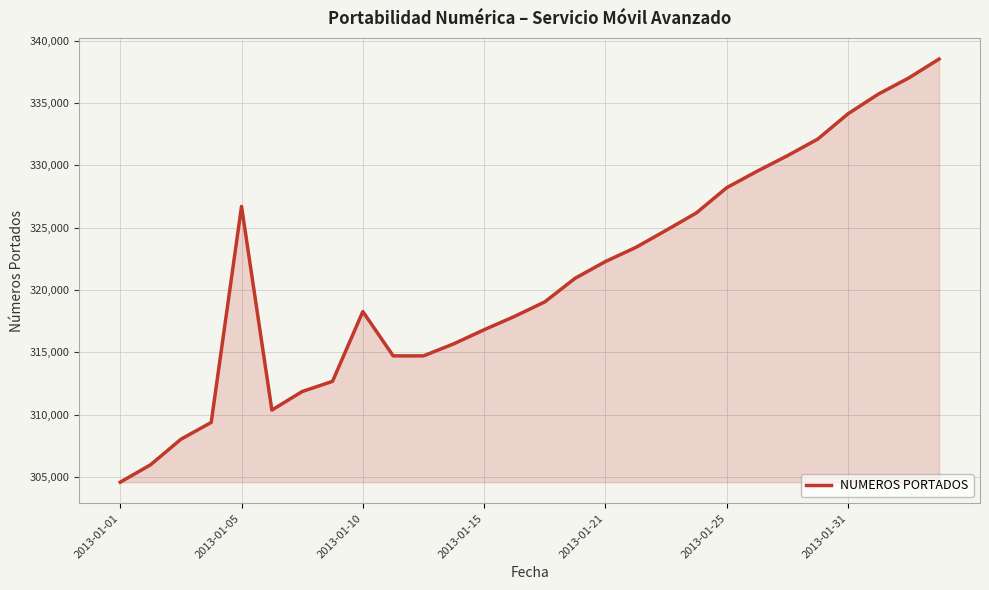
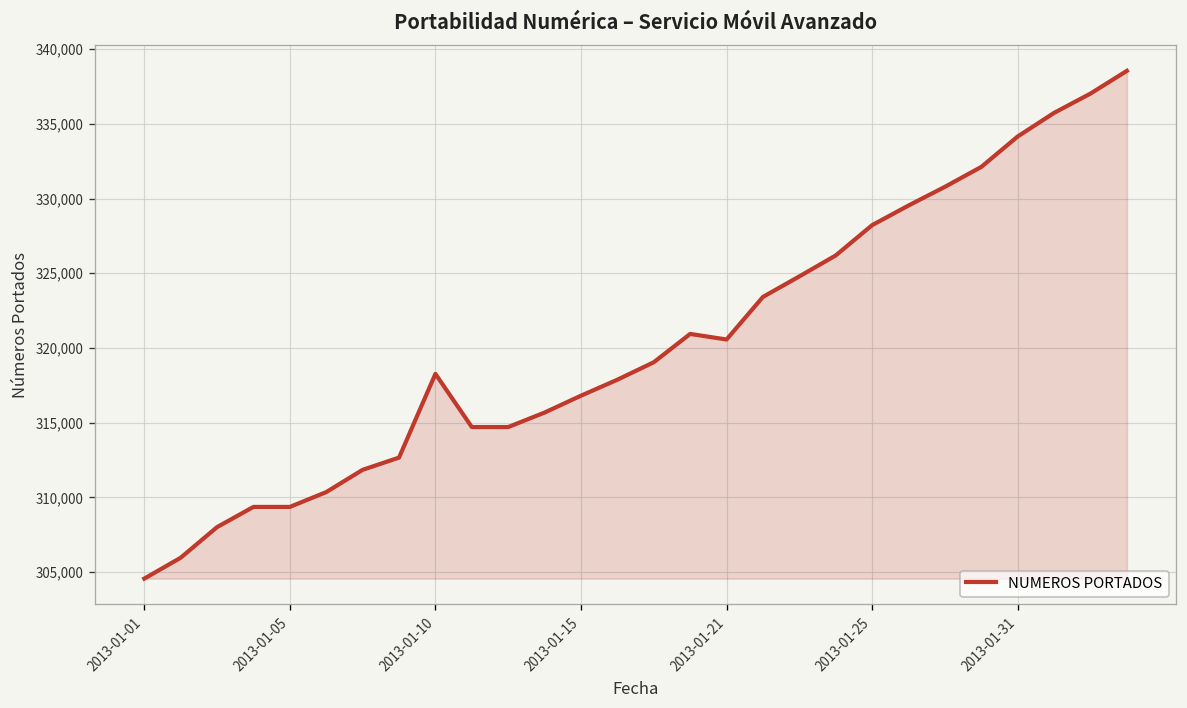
2013-01-05: 326,700 -> 309,400
2013-01-21: 322,300 -> 320,600
